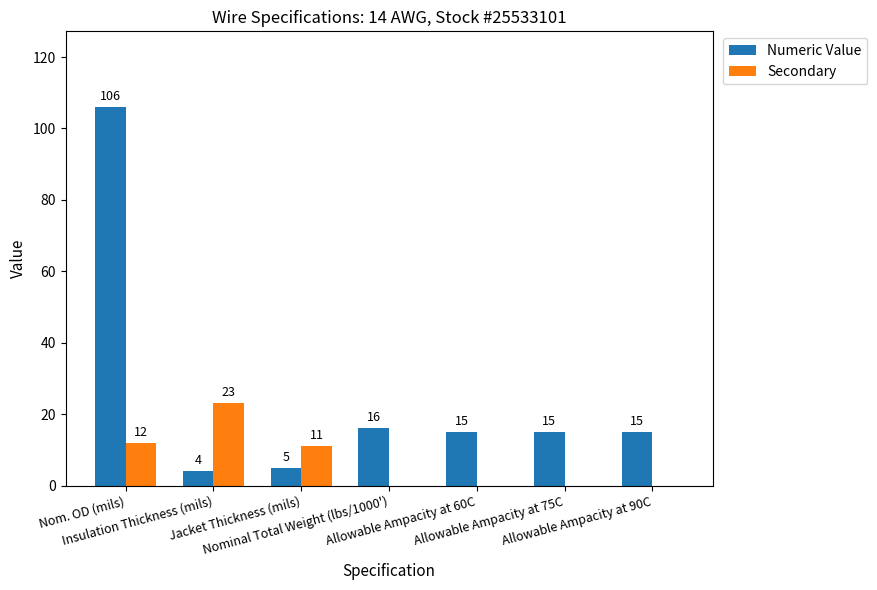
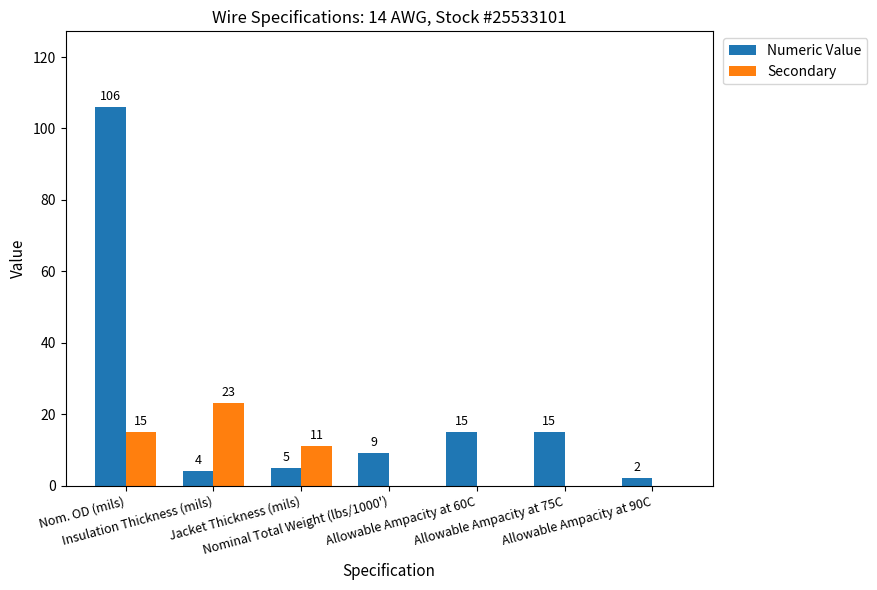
Secondary, Nom. OD (mils): 12 -> 15
Numeric Value, Nominal Total Weight (lbs/1000'): 16 -> 9
Numeric Value, Allowable Ampacity at 90C: 15 -> 2
